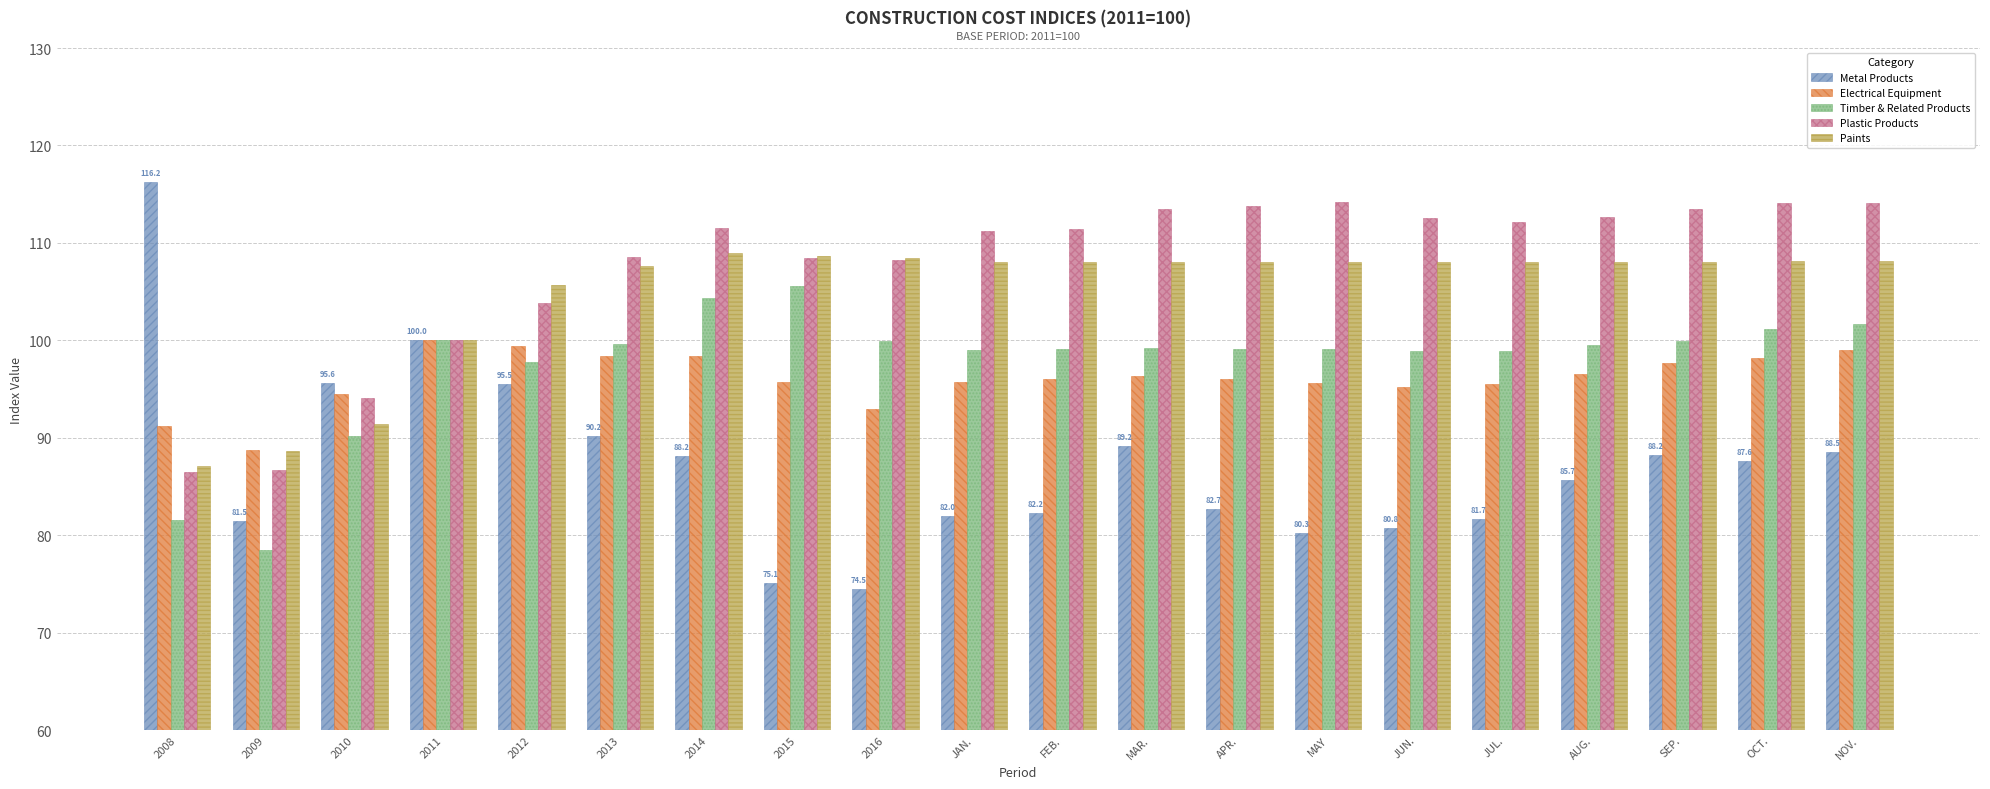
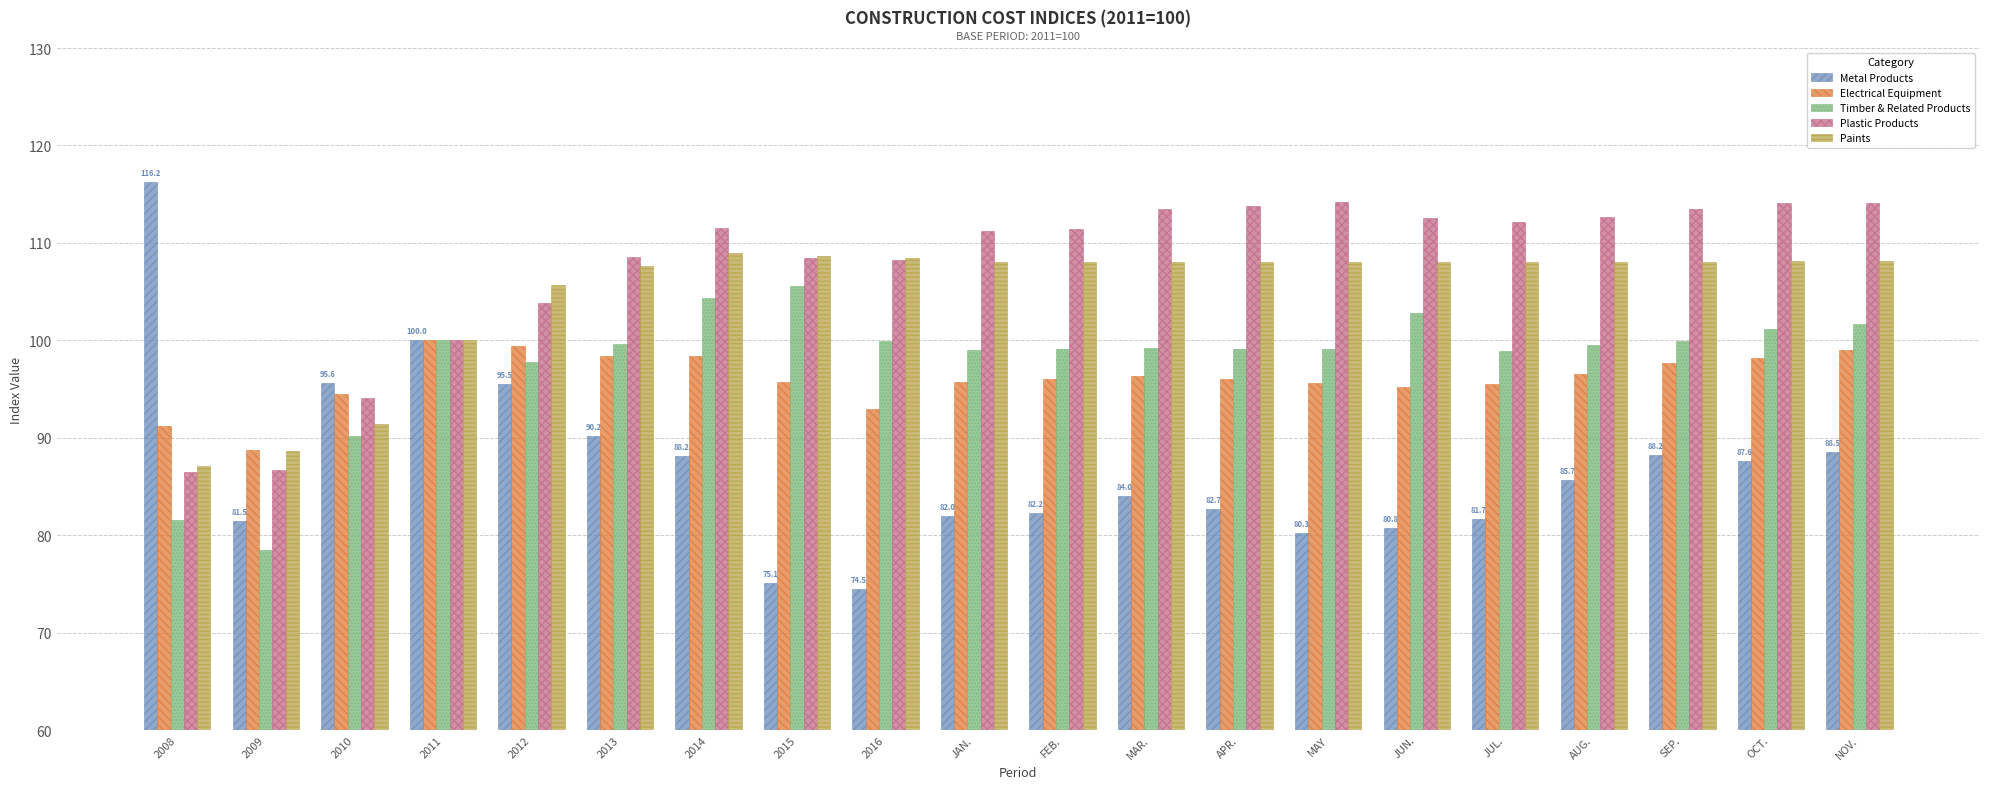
Metal Products, MAR.: 89.2 -> 84.0
Timber & Related Products, JUN.: 99 -> 103
